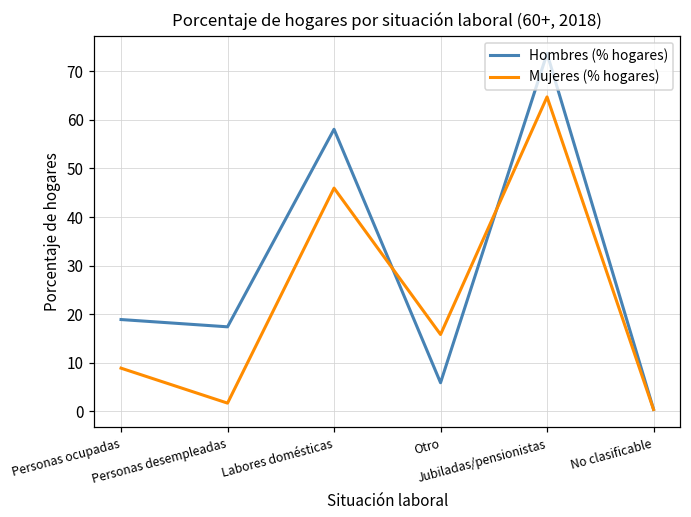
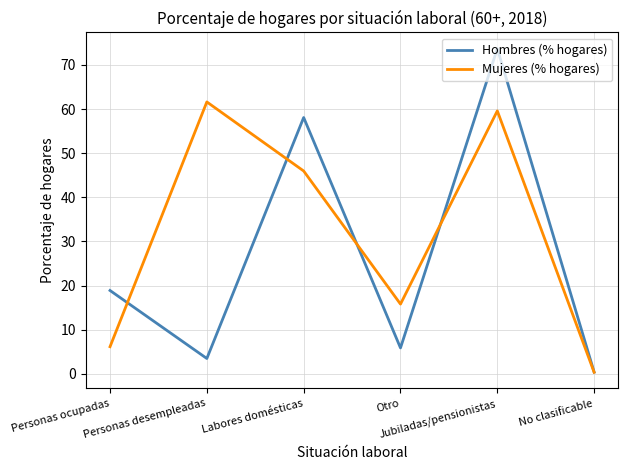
Mujeres (% hogares), Personas ocupadas: 9 -> 6
Hombres (% hogares), Personas desempleadas: 17 -> 4
Mujeres (% hogares), Personas desempleadas: 2 -> 62
Mujeres (% hogares), Jubiladas/pensionistas: 65 -> 60
